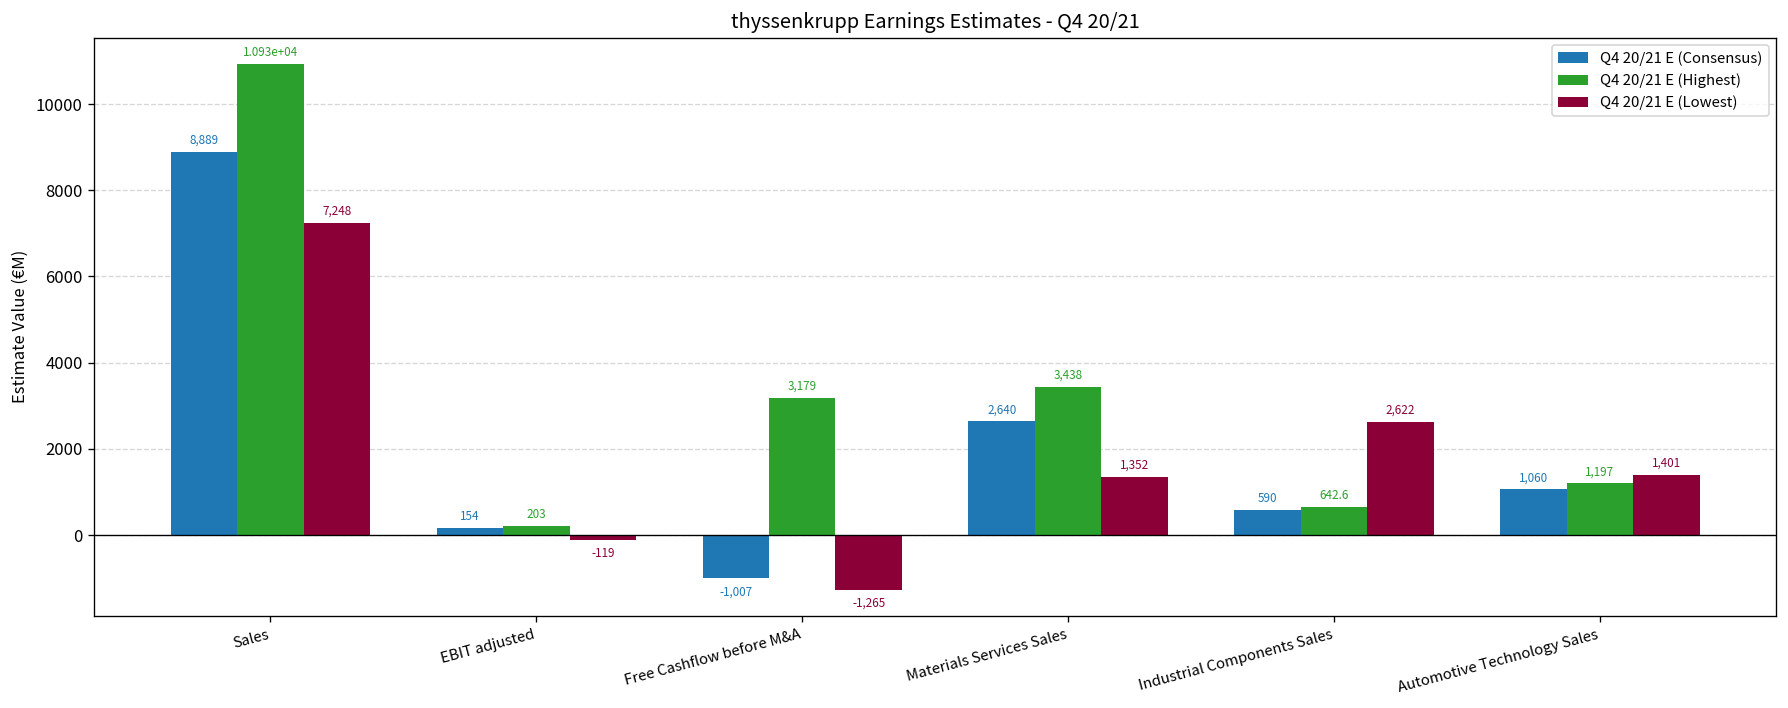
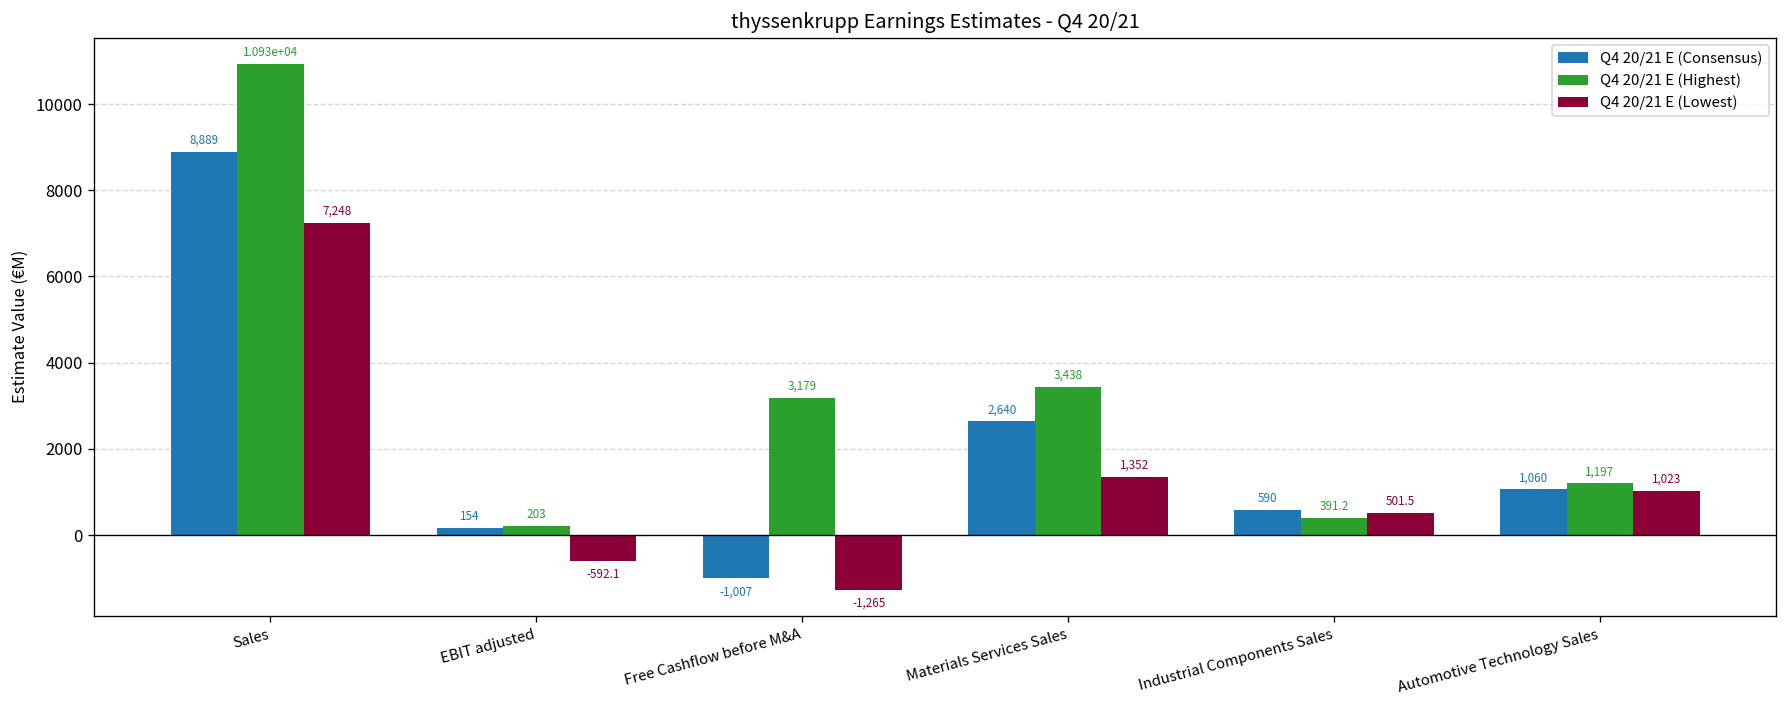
Q4 20/21 E (Lowest), EBIT adjusted: -119 -> -592.1
Q4 20/21 E (Highest), Industrial Components Sales: 642.6 -> 391.2
Q4 20/21 E (Lowest), Industrial Components Sales: 2,622 -> 501.5
Q4 20/21 E (Lowest), Automotive Technology Sales: 1,401 -> 1,023
